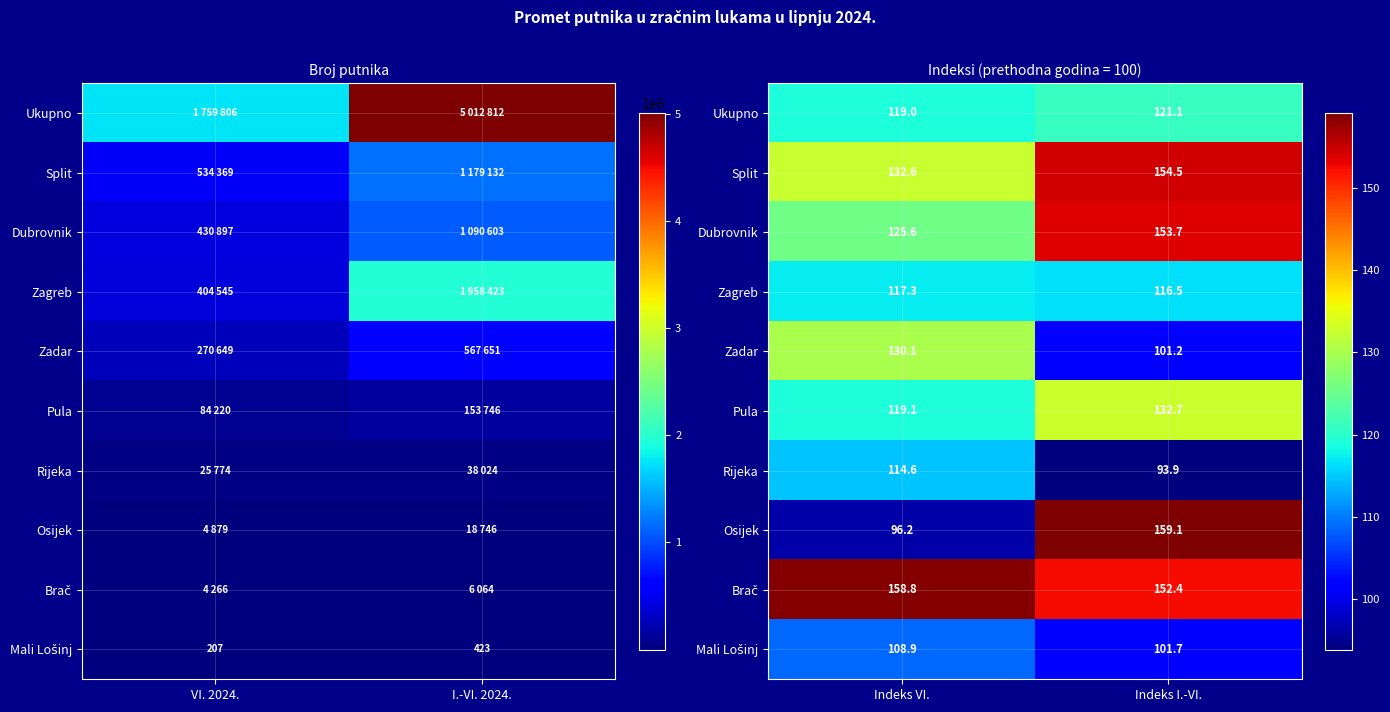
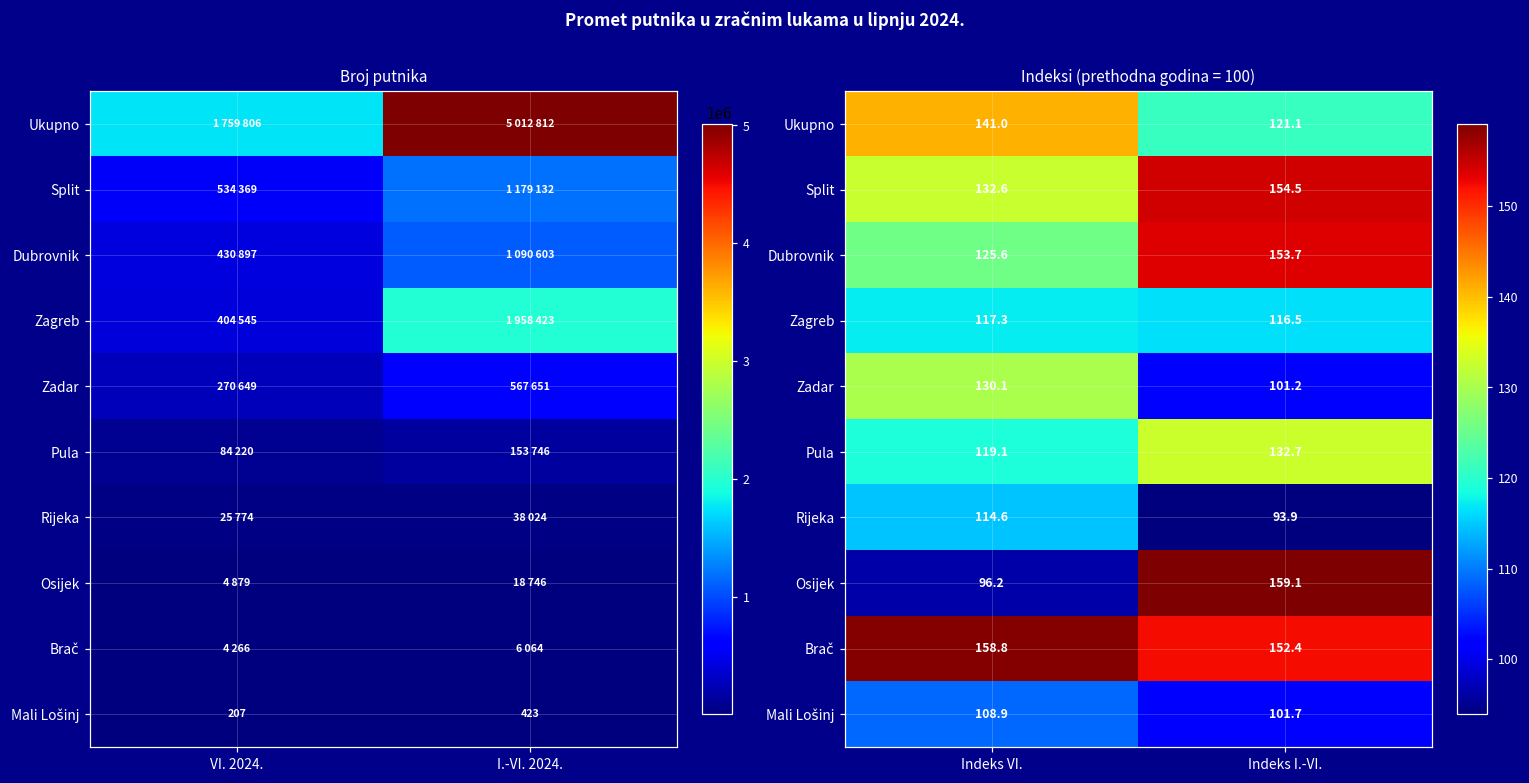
Indeksi (prethodna godina = 100), Ukupno, Indeks VI.: 119.0 -> 141.0
